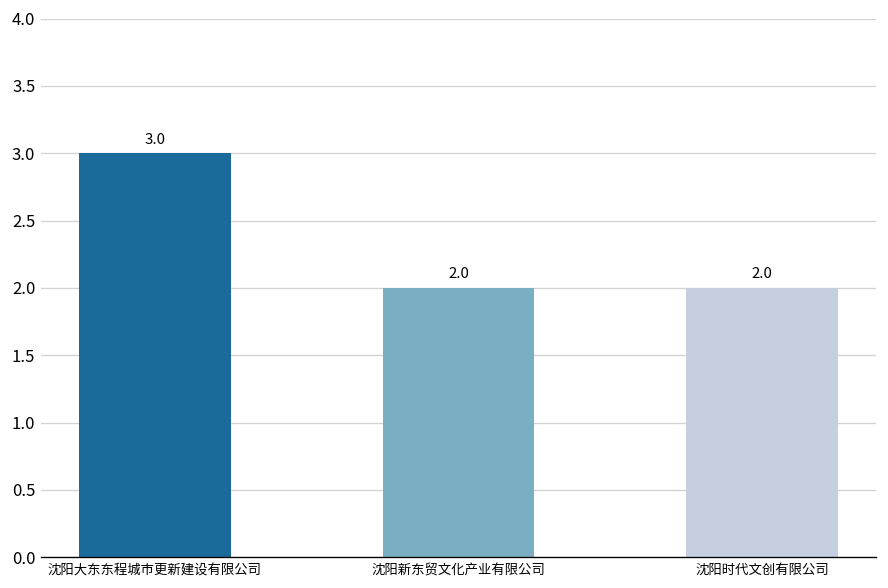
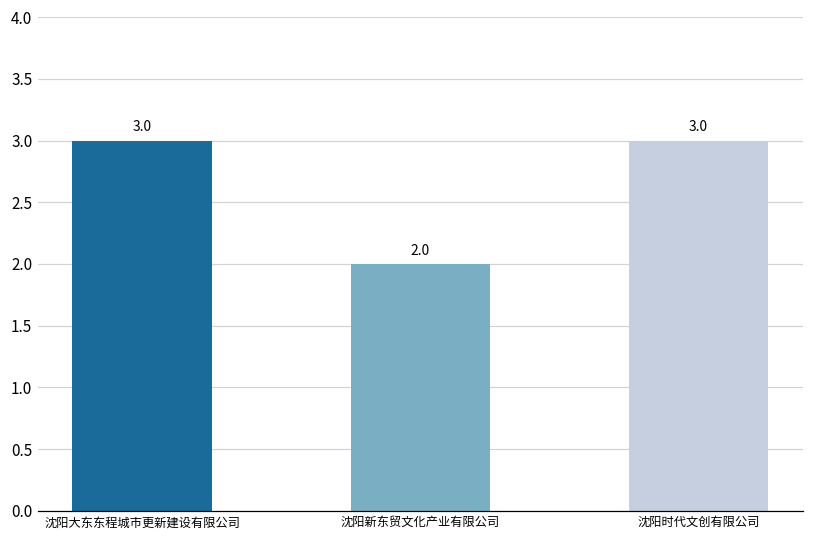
沈阳时代文创有限公司: 2.0 -> 3.0
